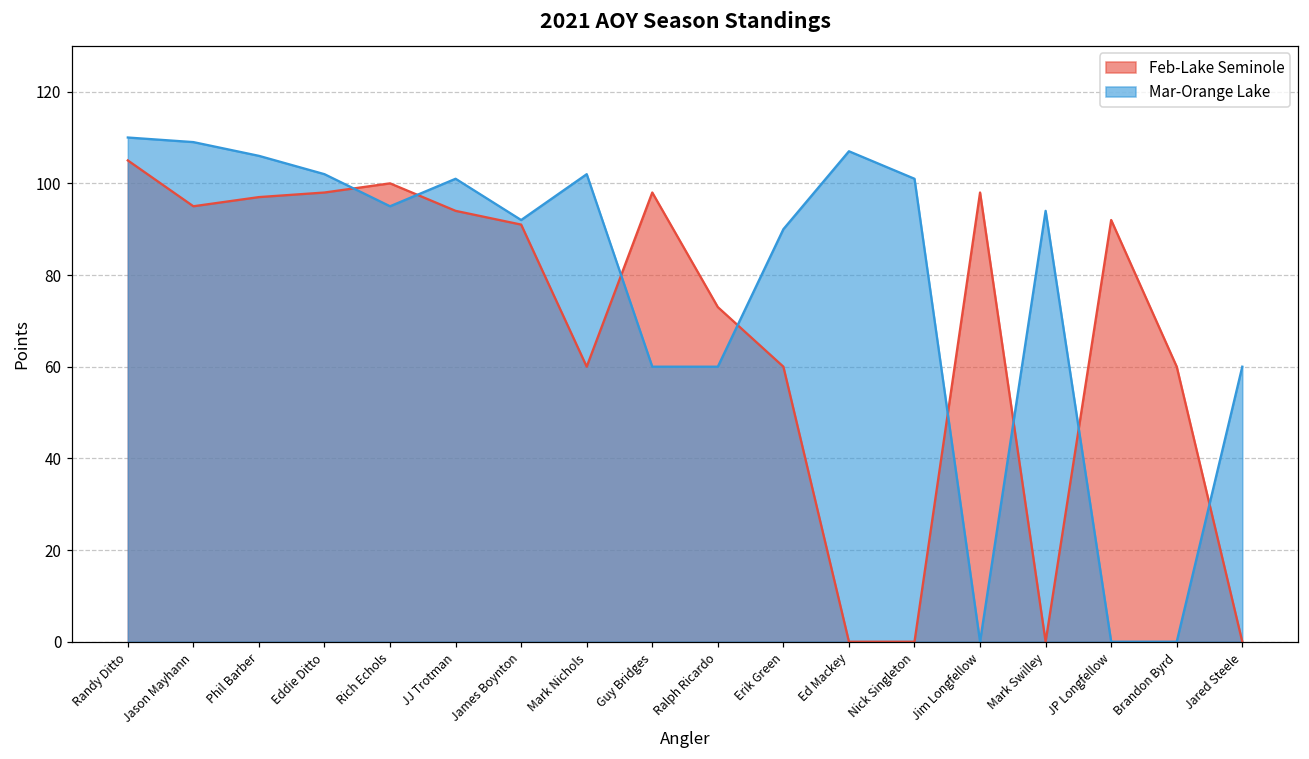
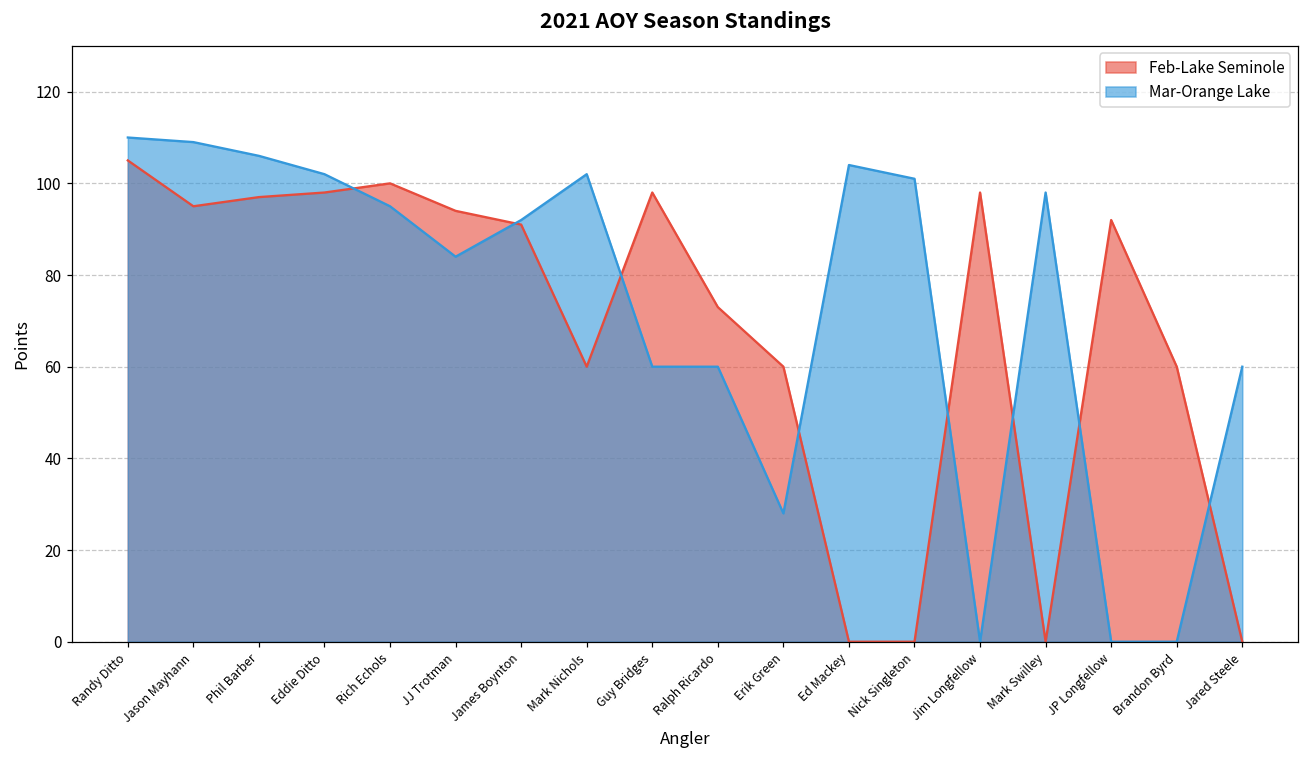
Mar-Orange Lake, JJ Trotman: 101 -> 84
Mar-Orange Lake, Erik Green: 90 -> 28
Mar-Orange Lake, Ed Mackey: 107 -> 104
Mar-Orange Lake, Mark Swilley: 94 -> 98
